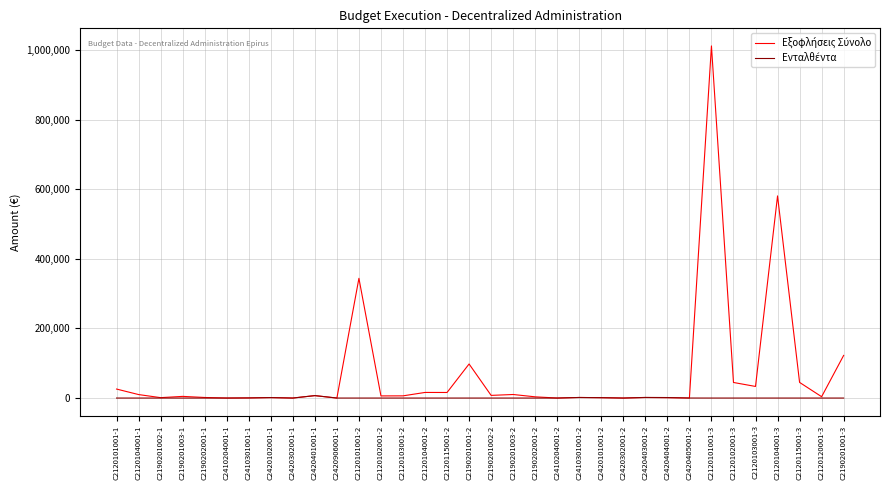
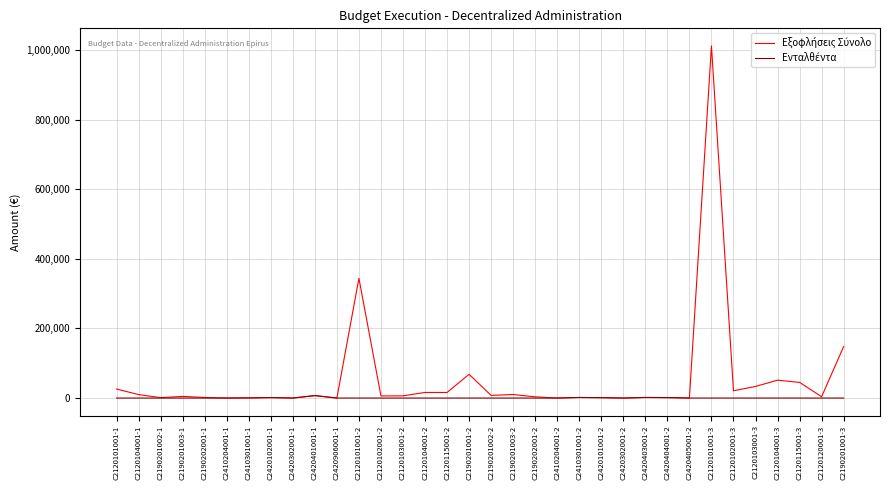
Εξοφλήσεις Σύνολο, C2190201001-2: 100,000 -> 70,000
Εξοφλήσεις Σύνολο, C2120102001-3: 40,000 -> 20,000
Εξοφλήσεις Σύνολο, C2120104001-3: 580,000 -> 50,000
Εξοφλήσεις Σύνολο, C2190201001-3: 120,000 -> 150,000
